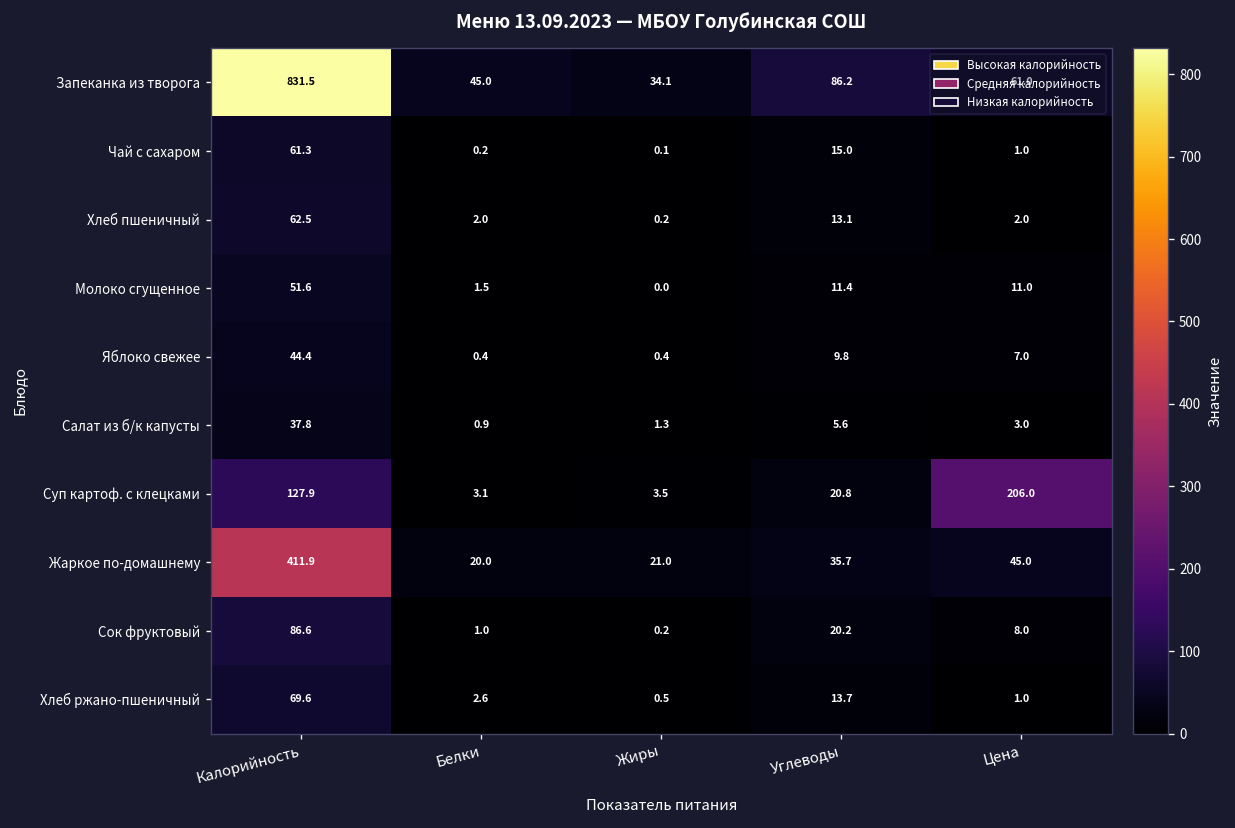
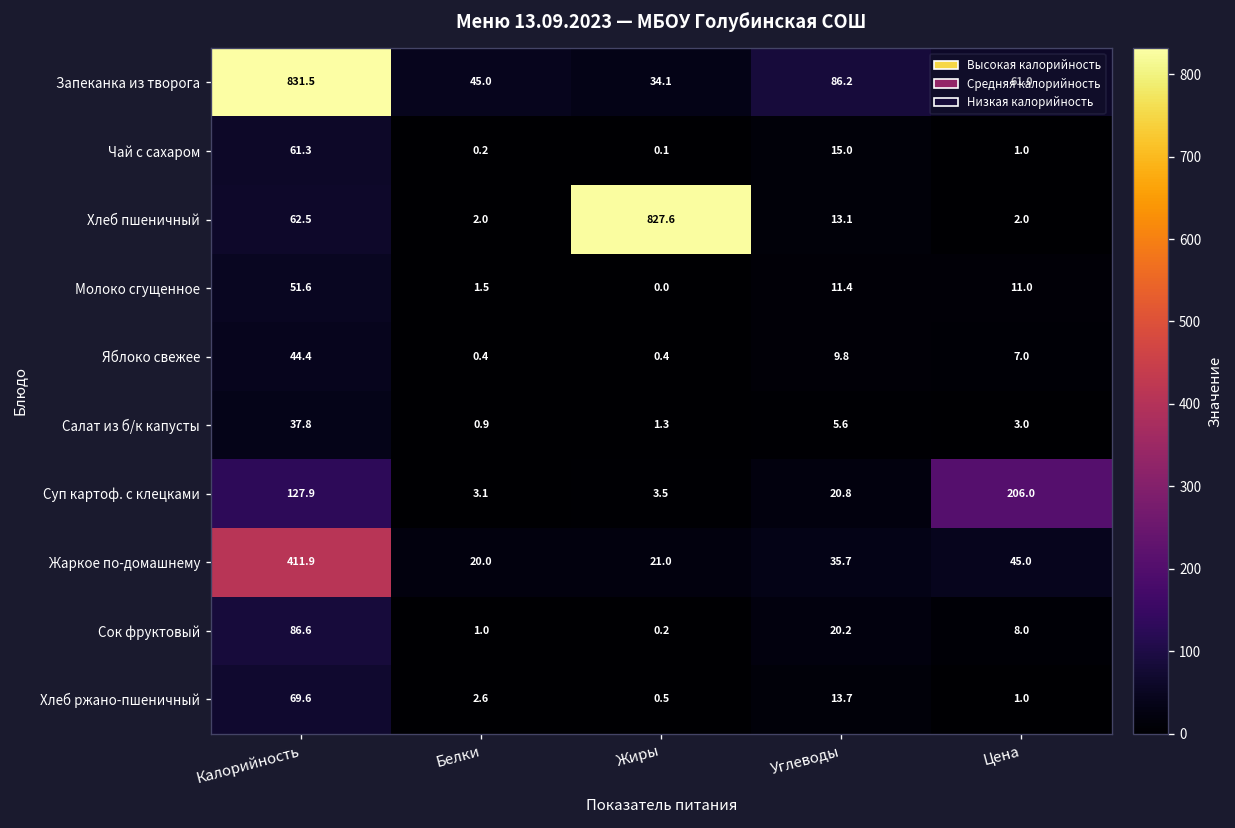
Хлеб пшеничный, Жиры: 0.2 -> 827.6
